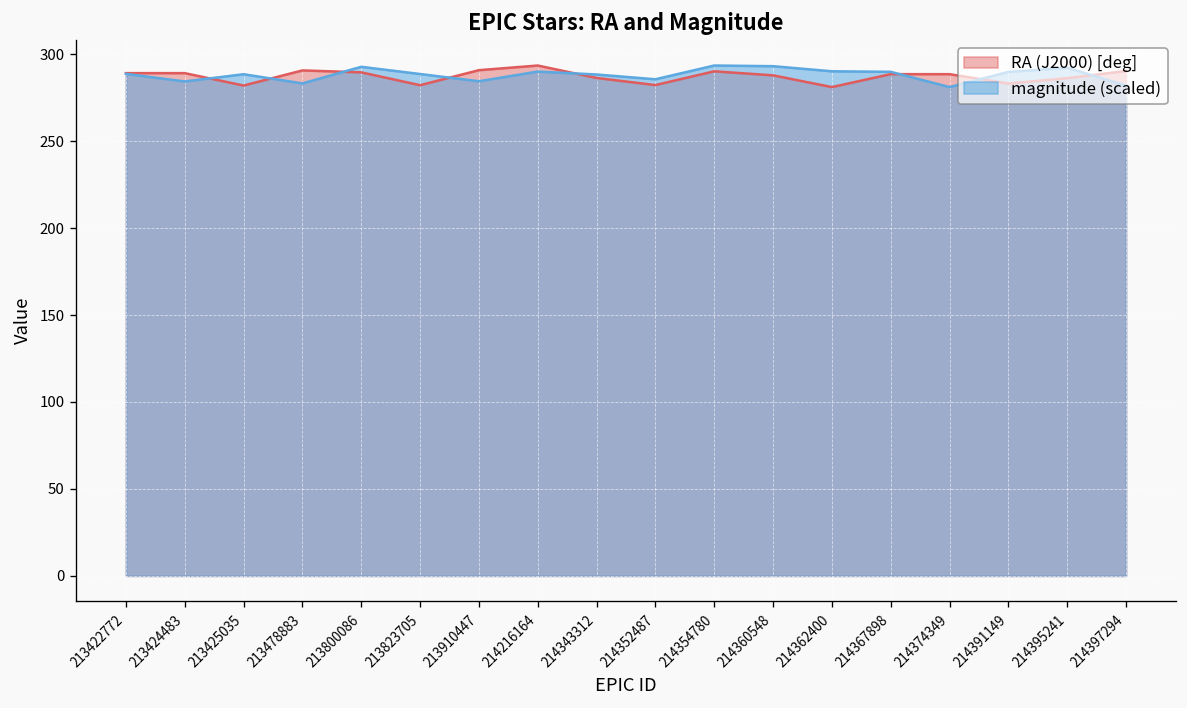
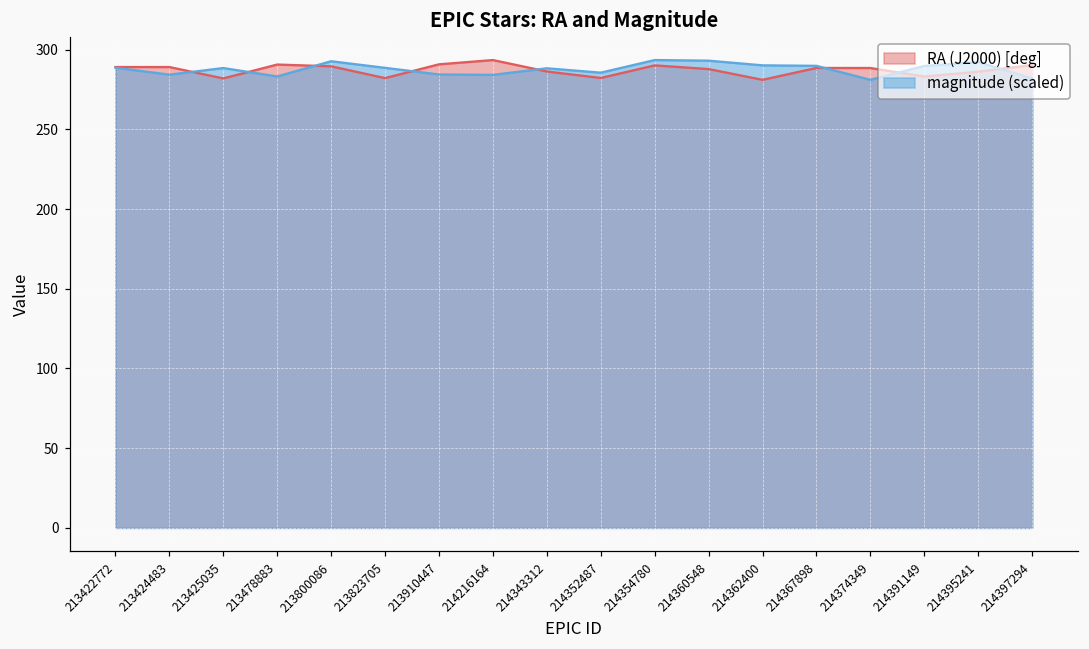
magnitude (scaled), 214216164: 290 -> 284
